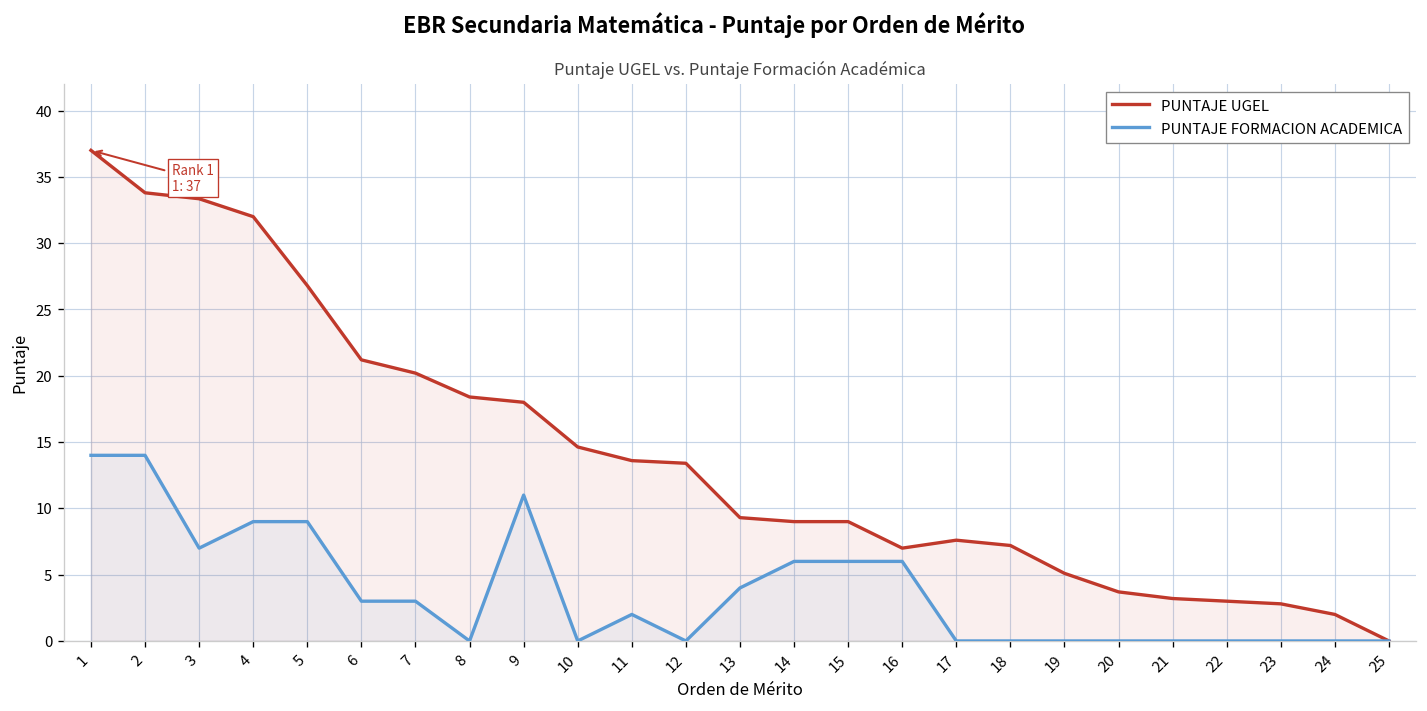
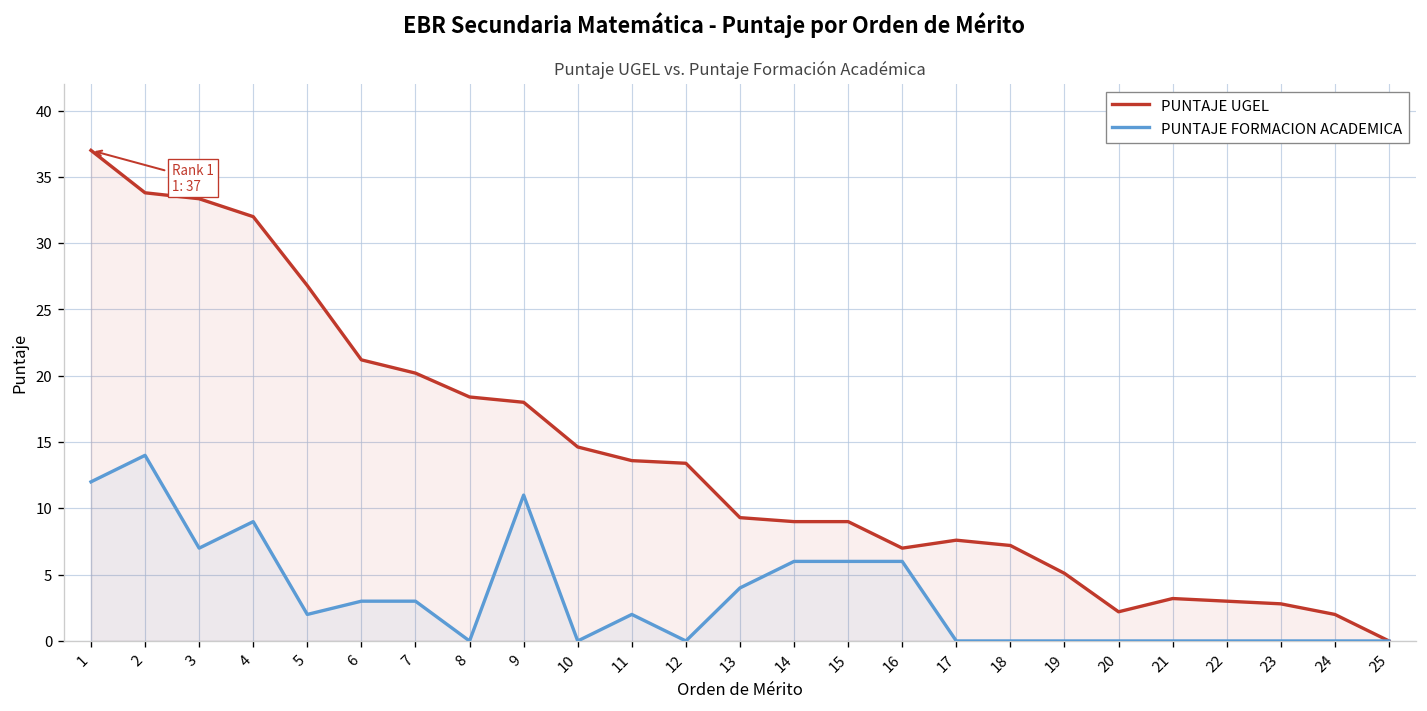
PUNTAJE FORMACION ACADEMICA, 1: 14 -> 12
PUNTAJE FORMACION ACADEMICA, 5: 9 -> 2
PUNTAJE UGEL, 20: 3.7 -> 2.2
